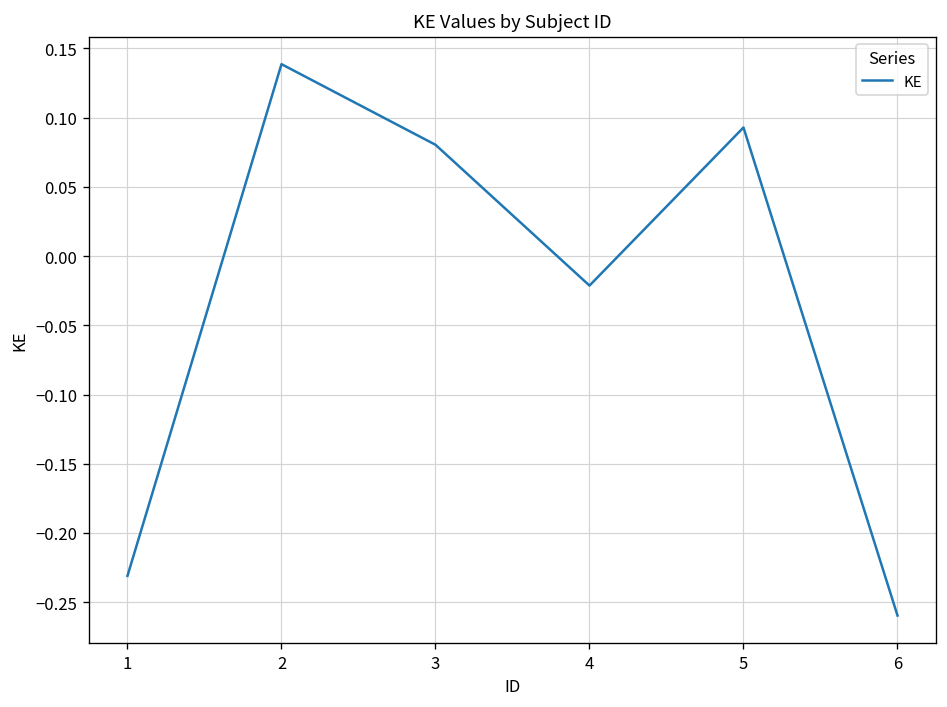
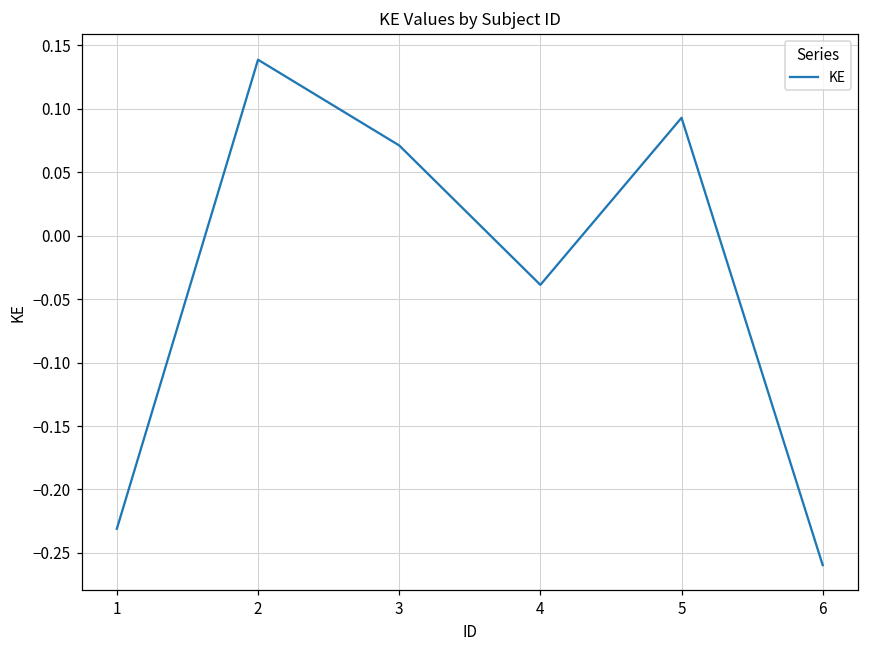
3: 0.080 -> 0.071
4: -0.021 -> -0.039
